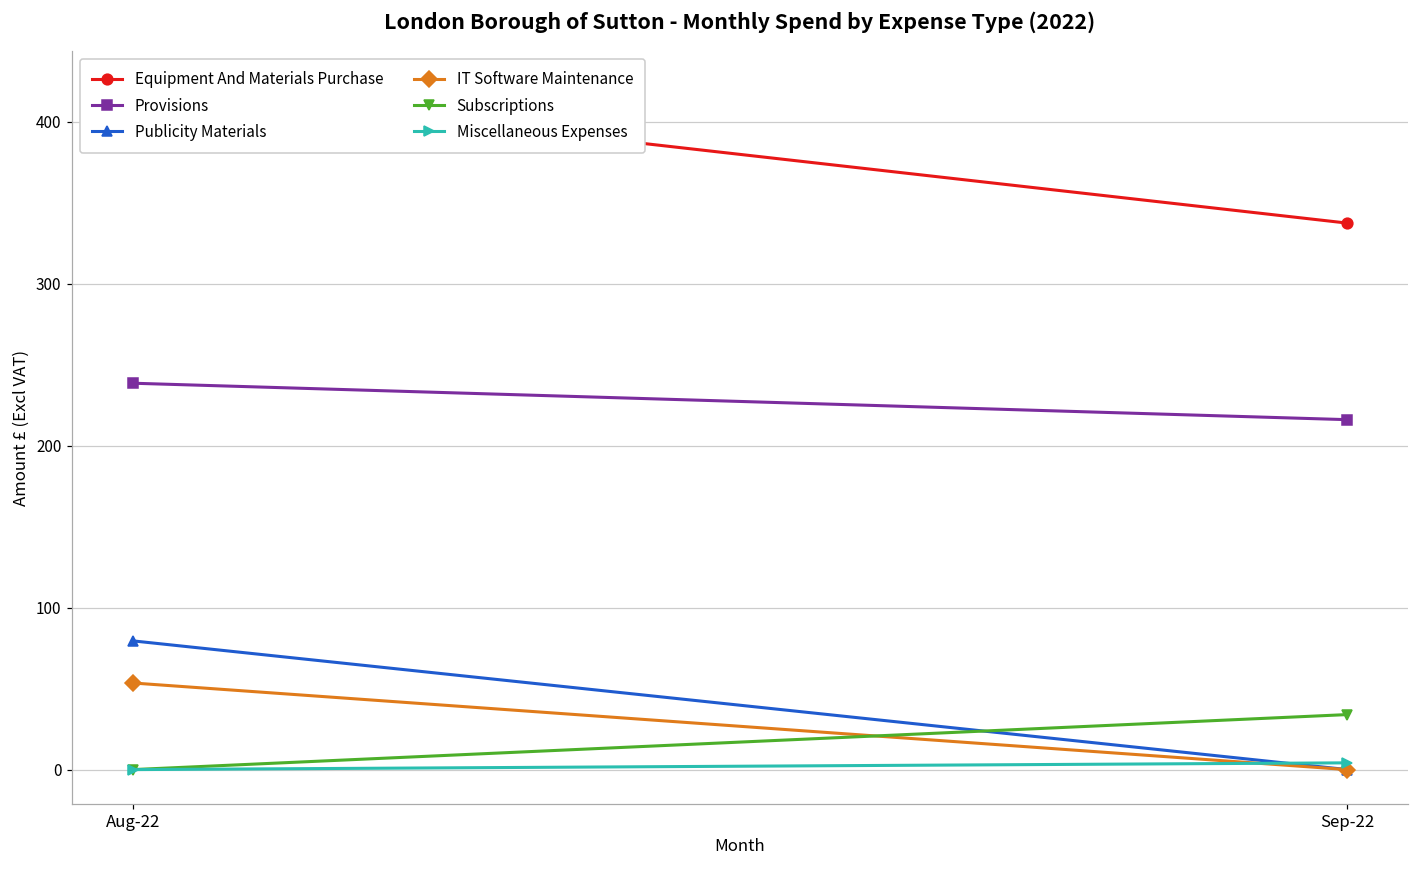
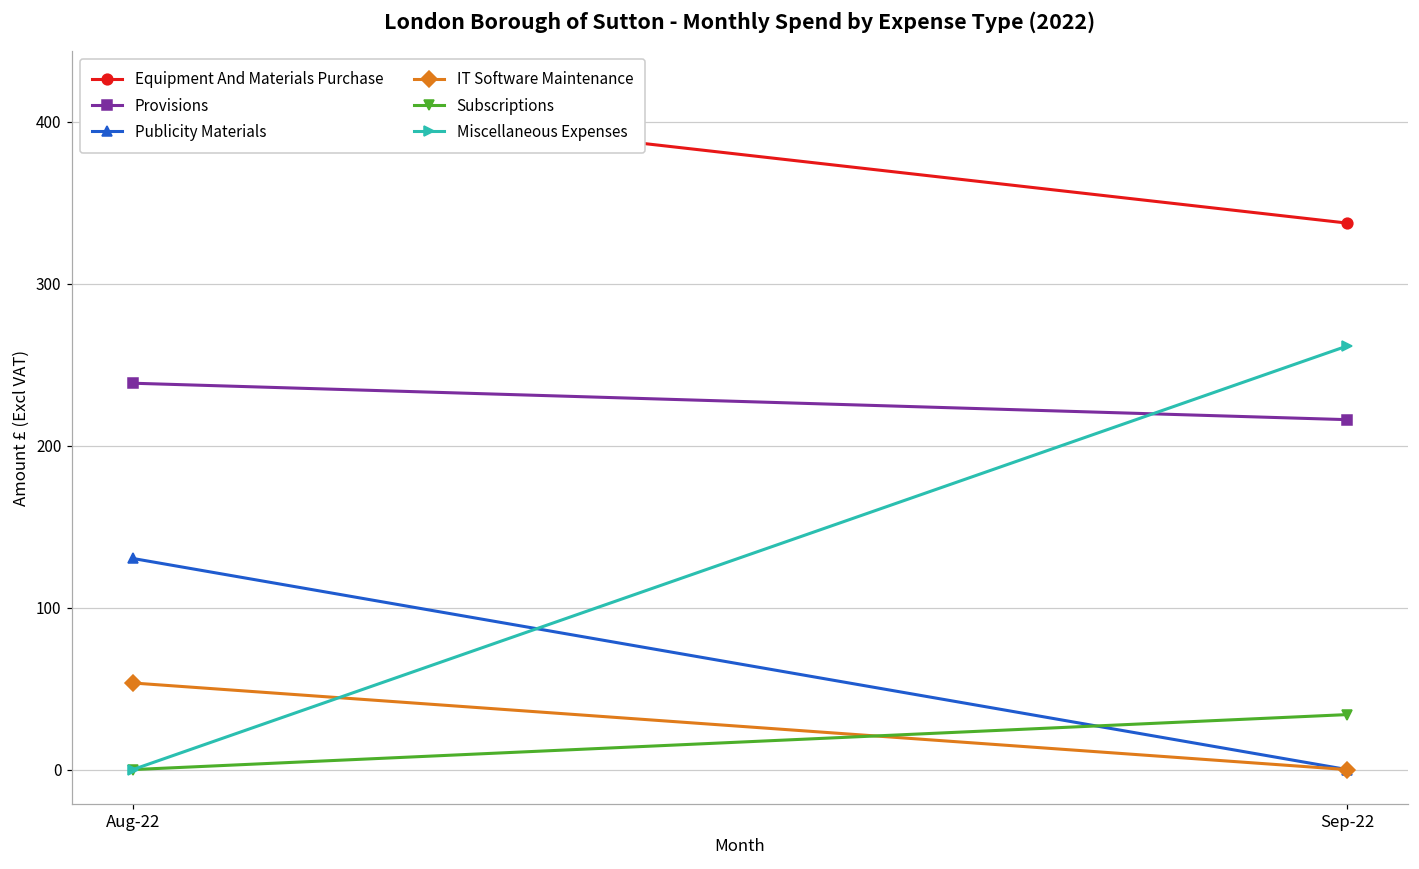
Publicity Materials, Aug-22: 80 -> 130
Miscellaneous Expenses, Sep-22: 4 -> 262
